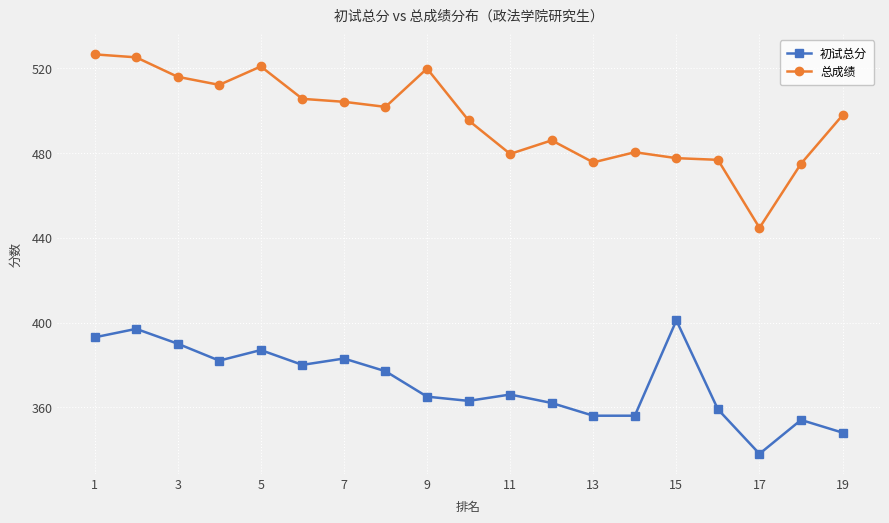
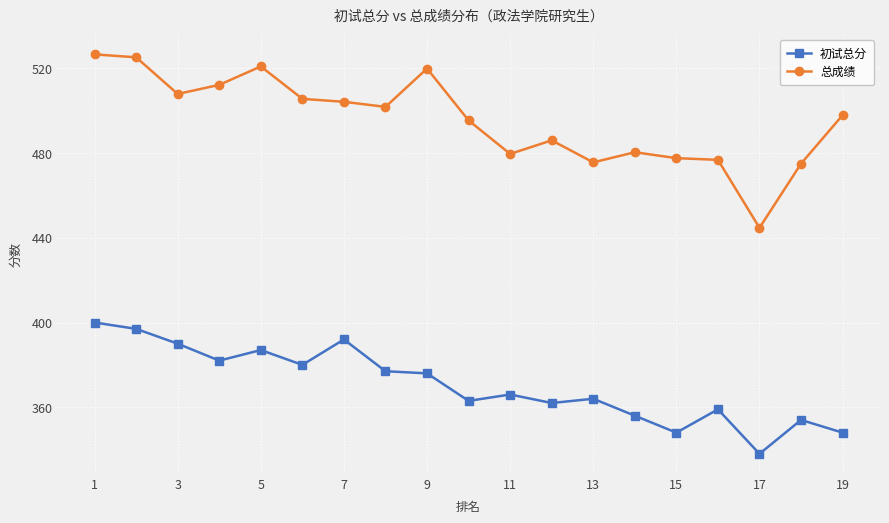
初试总分, 1: 393 -> 400
总成绩, 3: 516 -> 508
初试总分, 7: 383 -> 392
初试总分, 9: 365 -> 376
初试总分, 13: 356 -> 364
初试总分, 15: 401 -> 348
